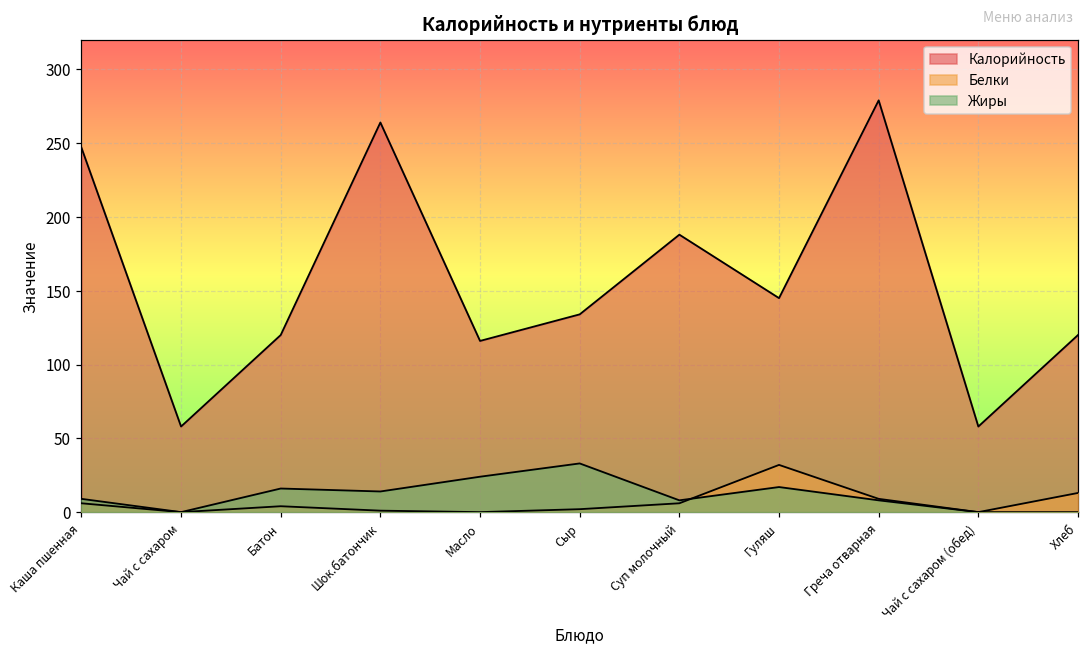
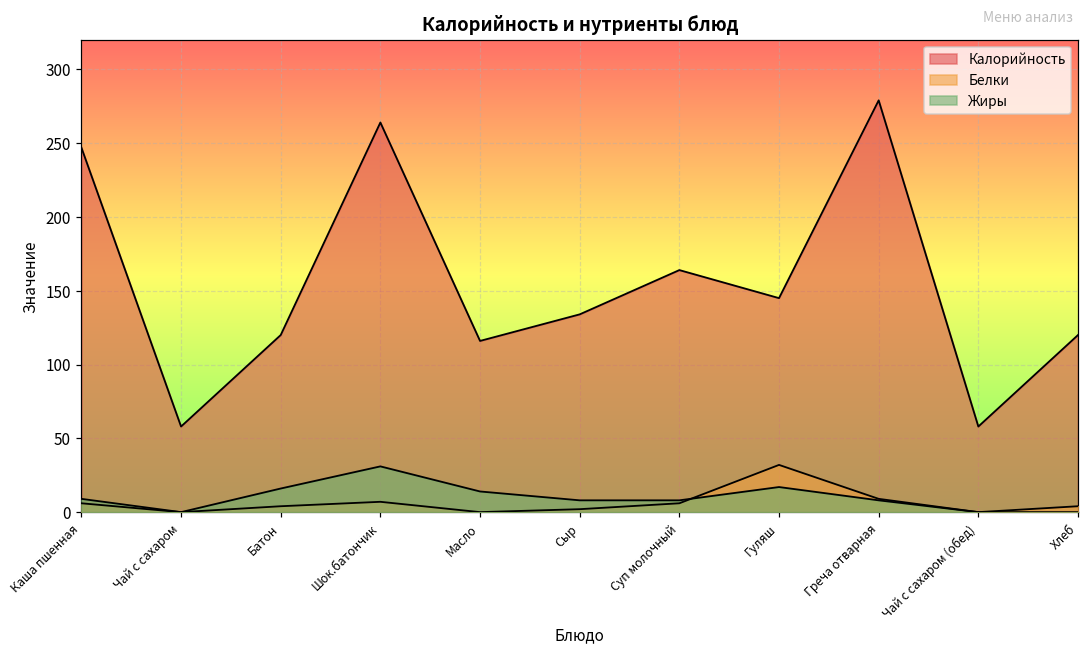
Белки, Шок.батончик: 1 -> 7
Жиры, Шок.батончик: 14 -> 31
Жиры, Масло: 24 -> 14
Жиры, Сыр: 33 -> 8
Калорийность, Суп молочный: 188 -> 164
Белки, Хлеб: 13 -> 4
